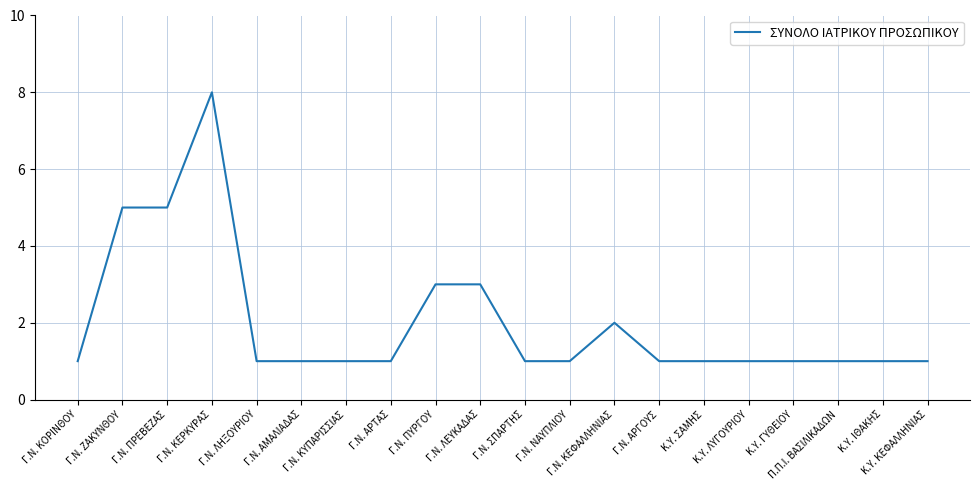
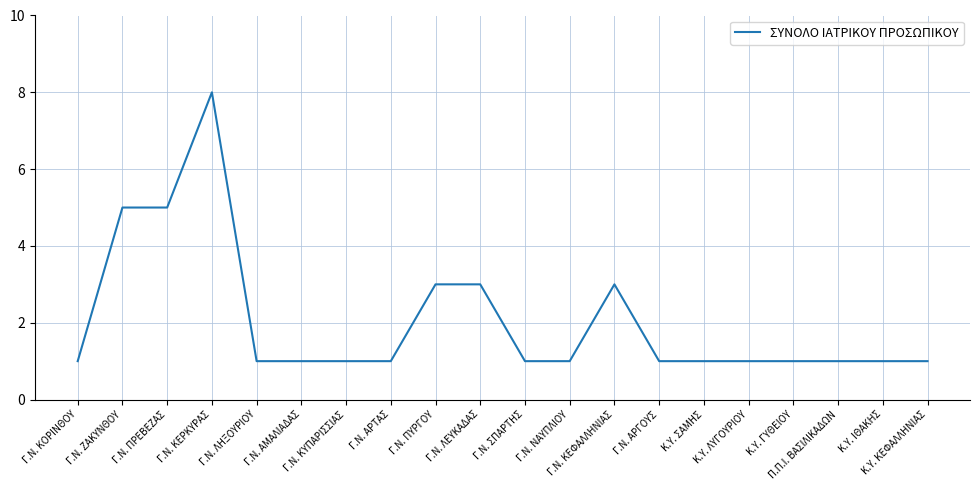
Γ.Ν. ΚΕΦΑΛΛΗΝΙΑΣ: 2 -> 3
